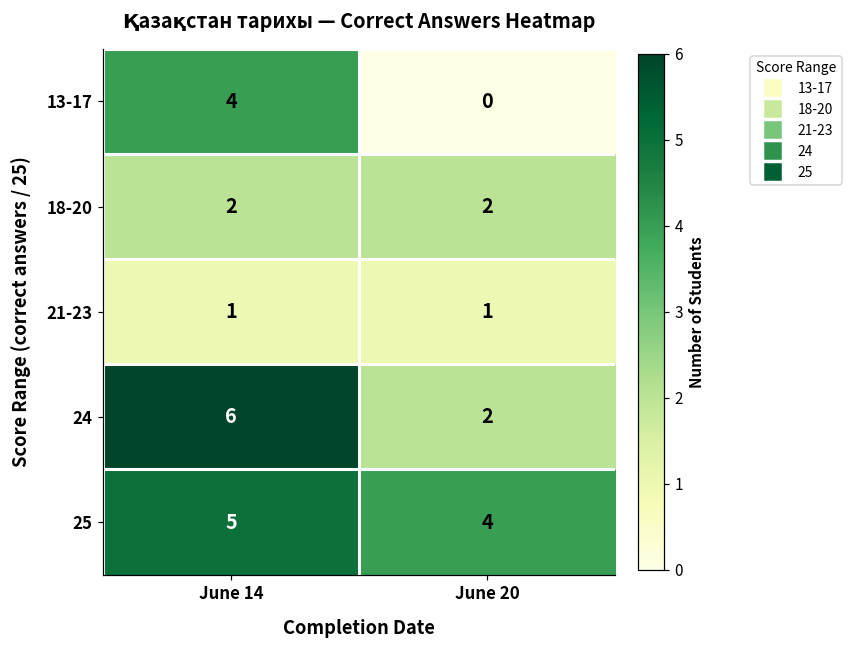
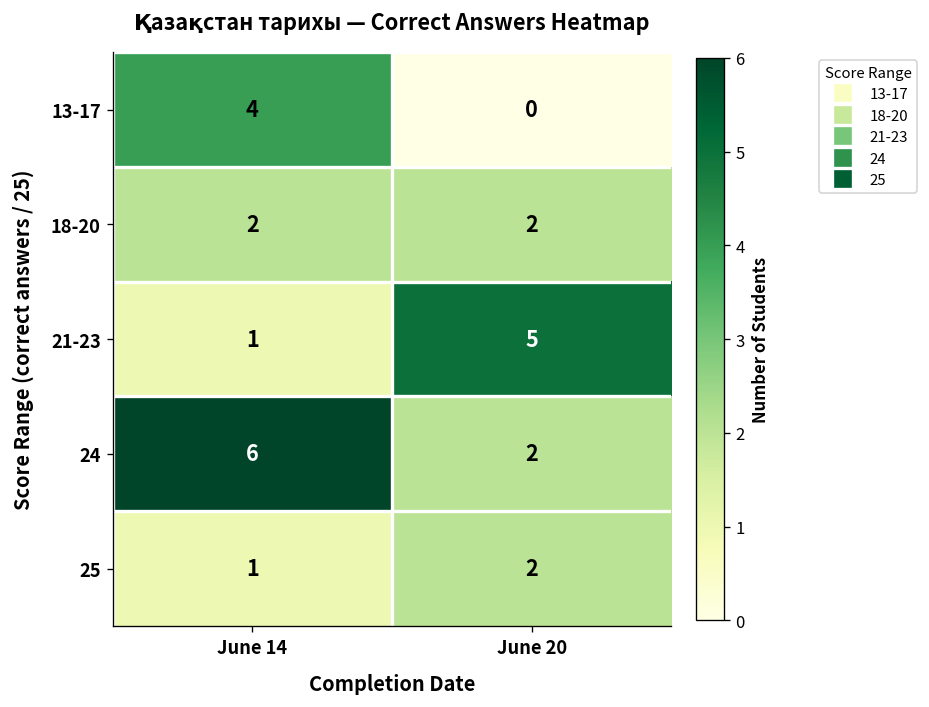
21-23, June 20: 1 -> 5
25, June 14: 5 -> 1
25, June 20: 4 -> 2
